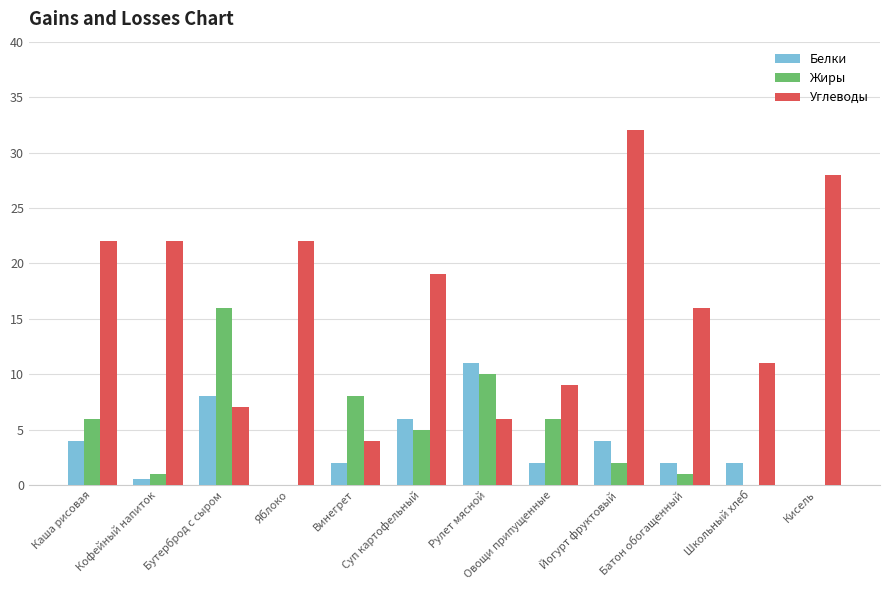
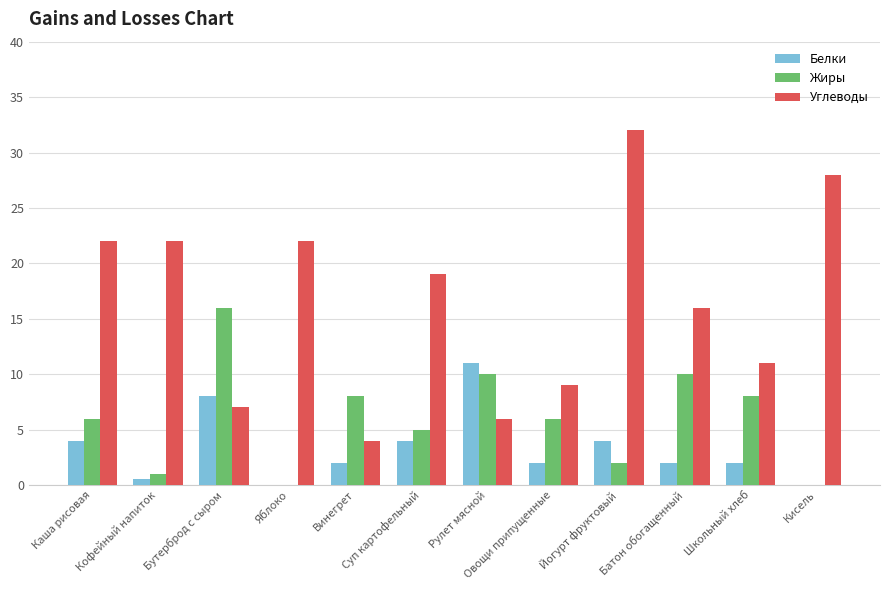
Белки, Суп картофельный: 6 -> 4
Жиры, Батон обогащенный: 1 -> 10
Жиры, Школьный хлеб: 0 -> 8
